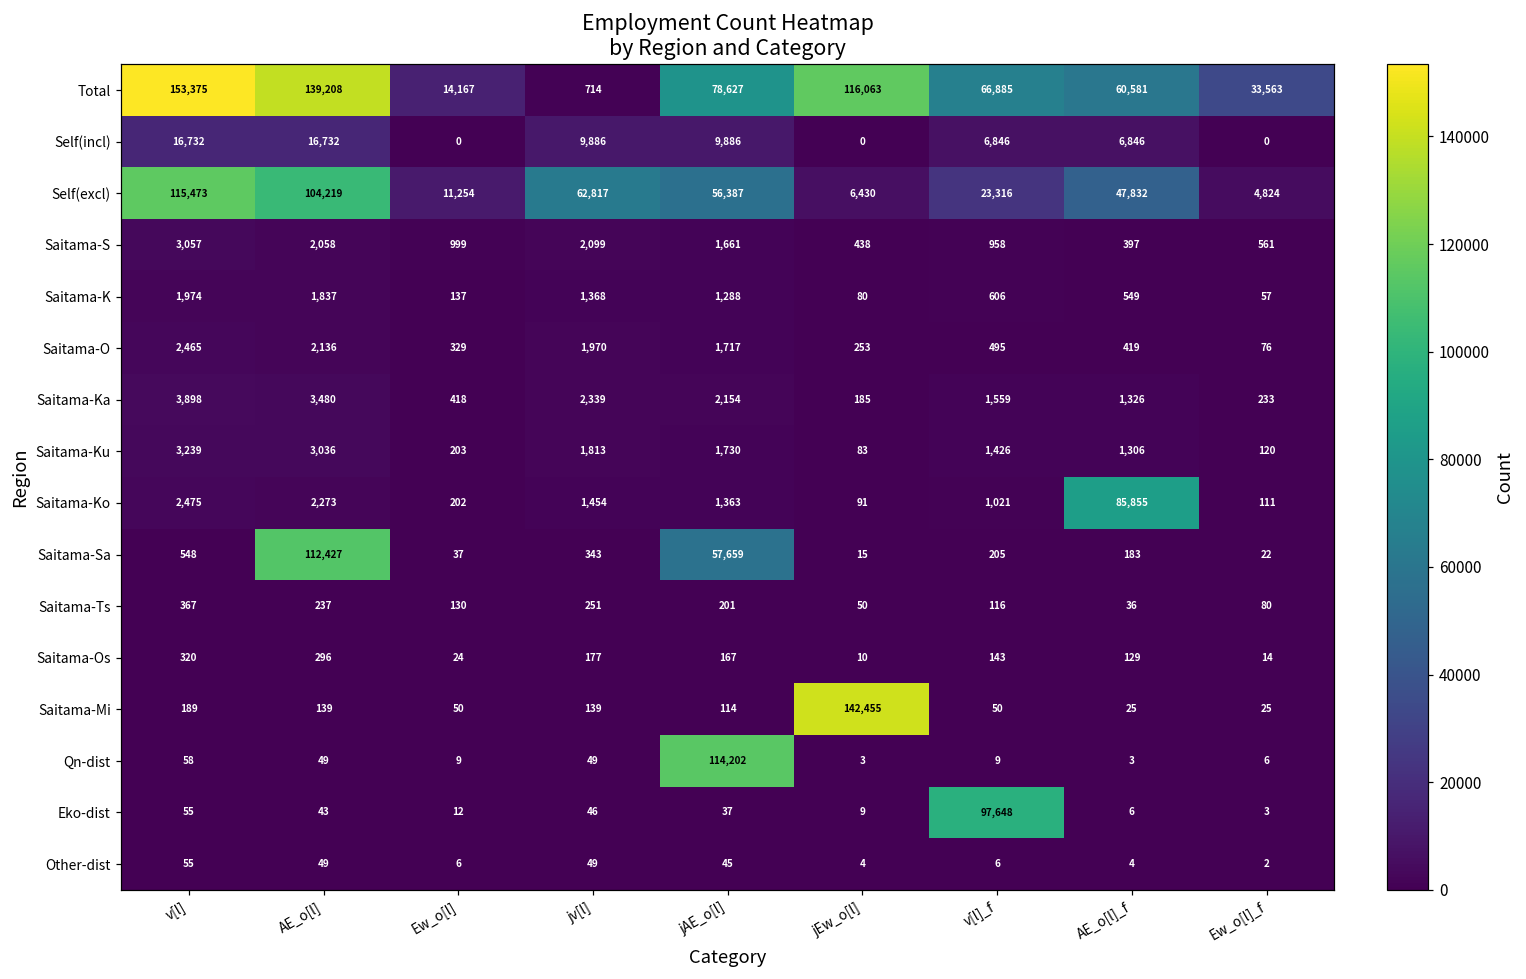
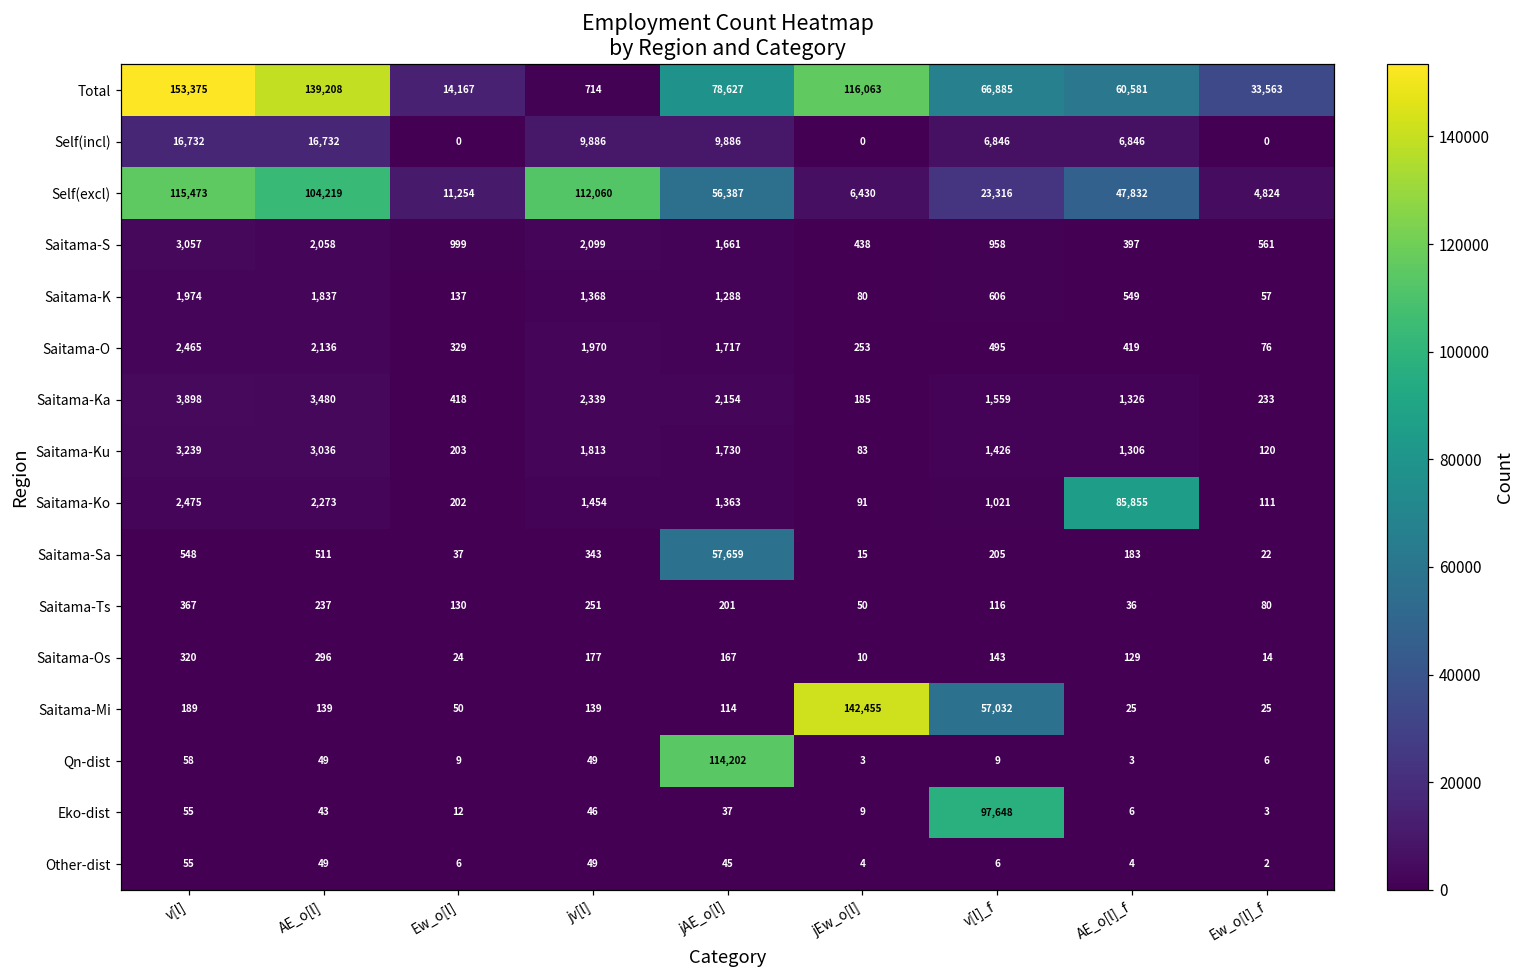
Self(excl), jv[l]: 62,817 -> 112,060
Saitama-Sa, AE_o[l]: 112,427 -> 511
Saitama-Mi, v[l]_f: 50 -> 57,032
